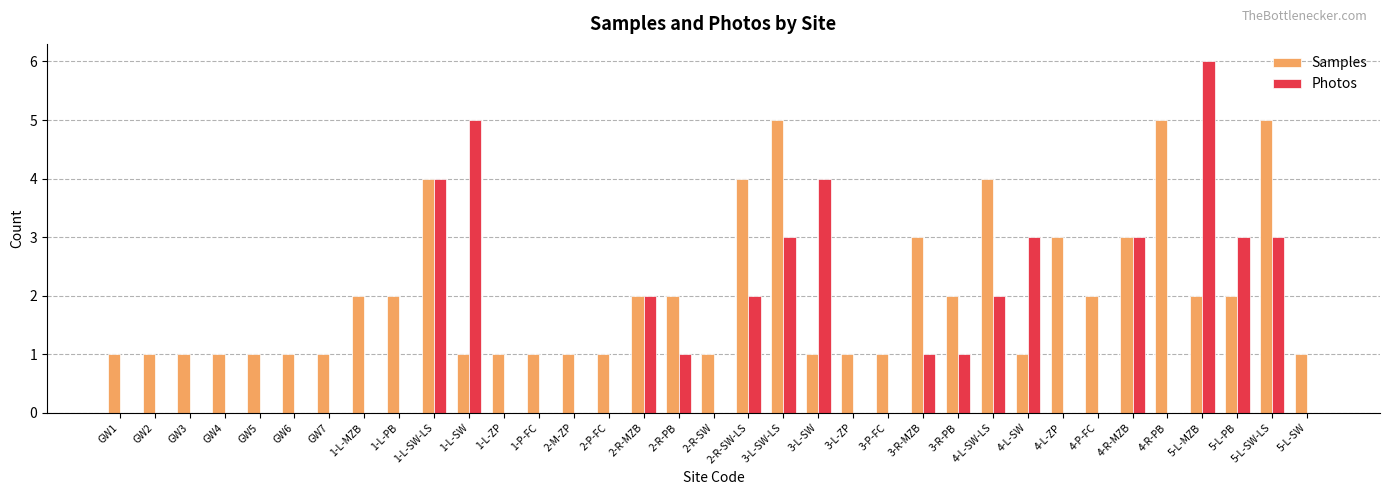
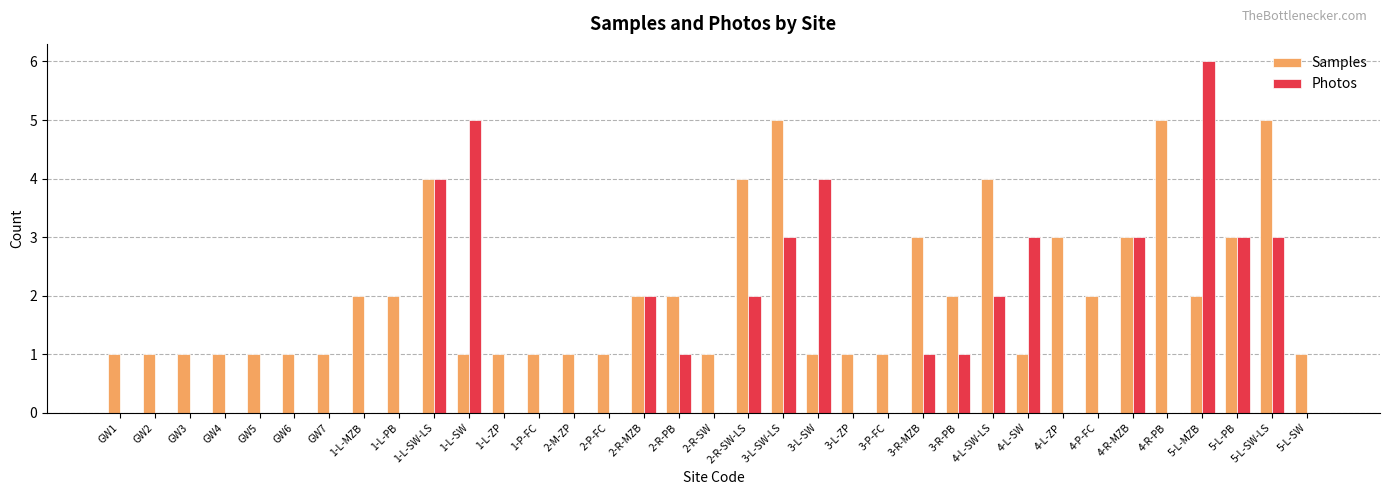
Samples, 5-L-PB: 2 -> 3
